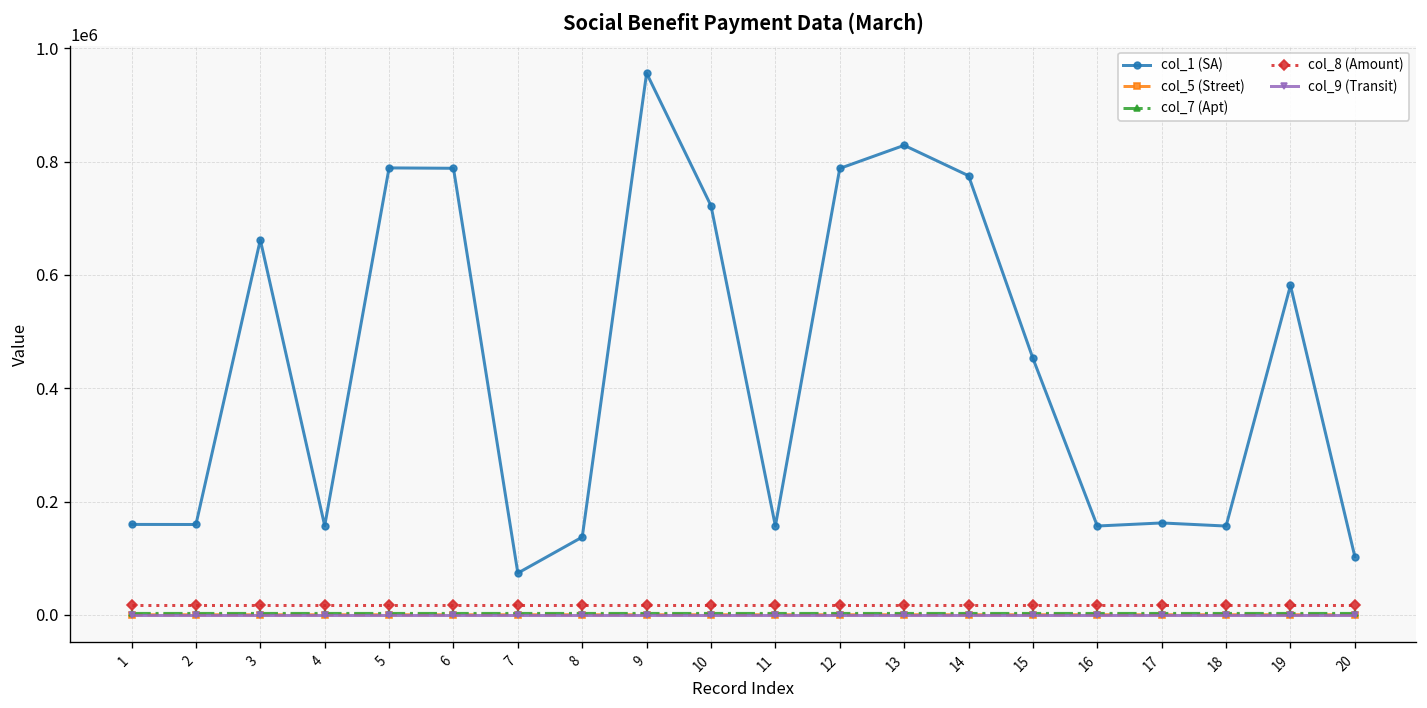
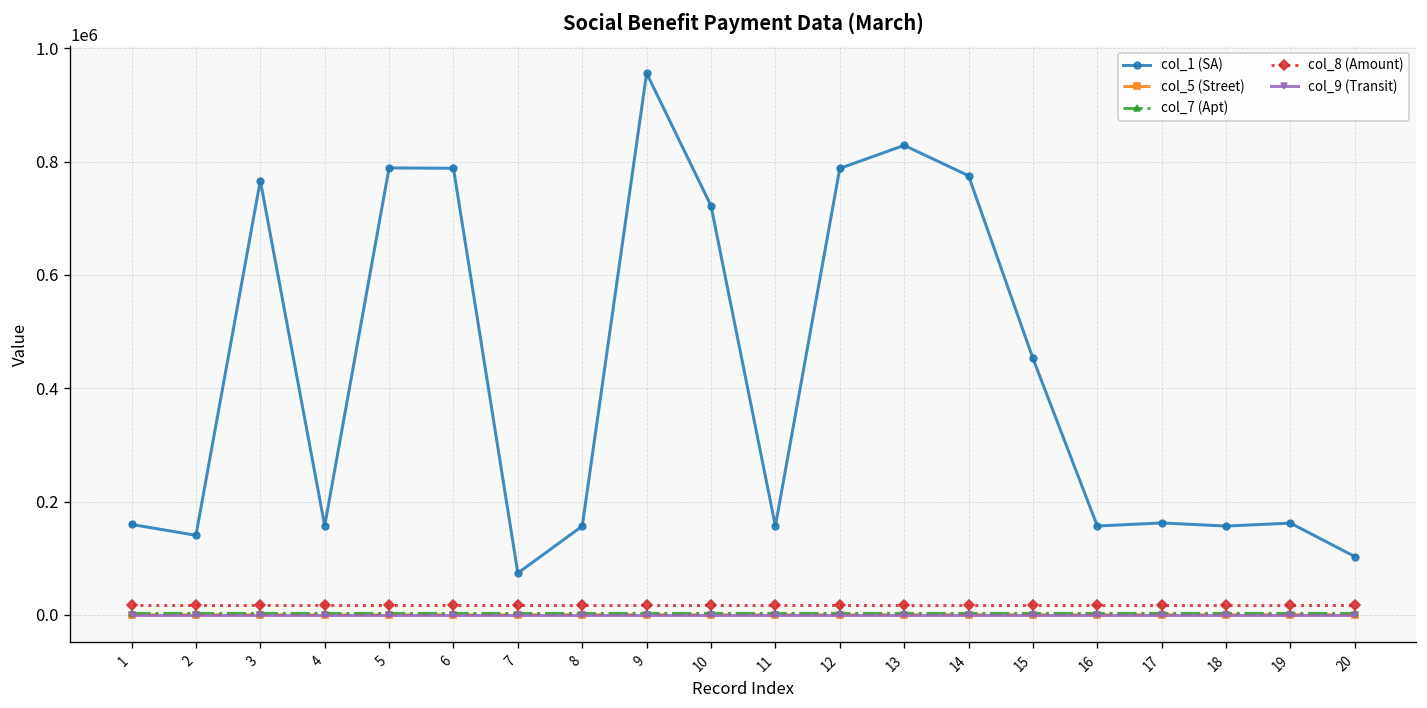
col_1 (SA), 2: 160000 -> 140000
col_1 (SA), 3: 660000 -> 770000
col_1 (SA), 8: 140000 -> 160000
col_1 (SA), 19: 580000 -> 160000
